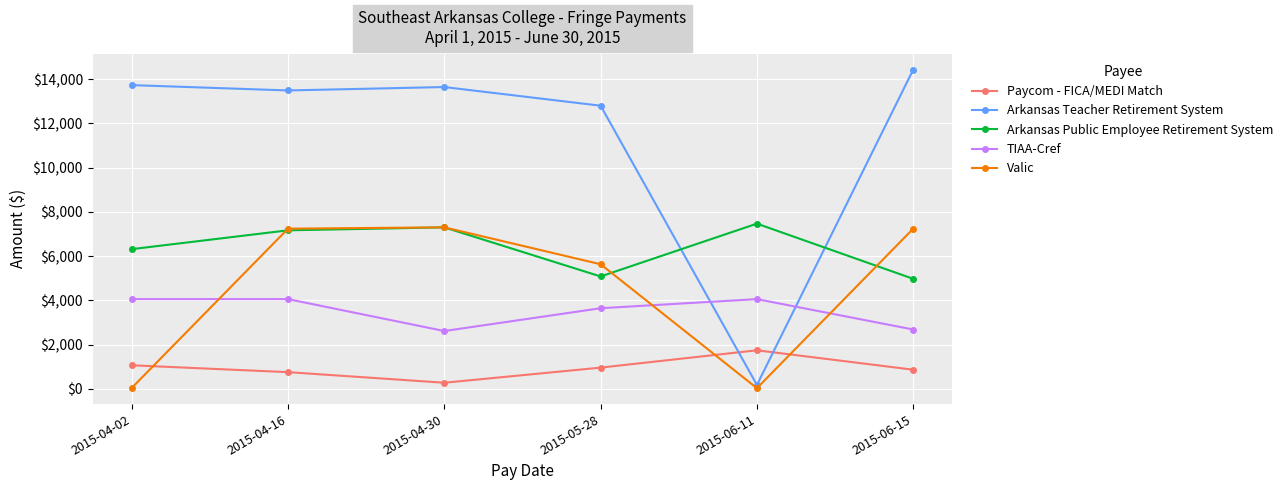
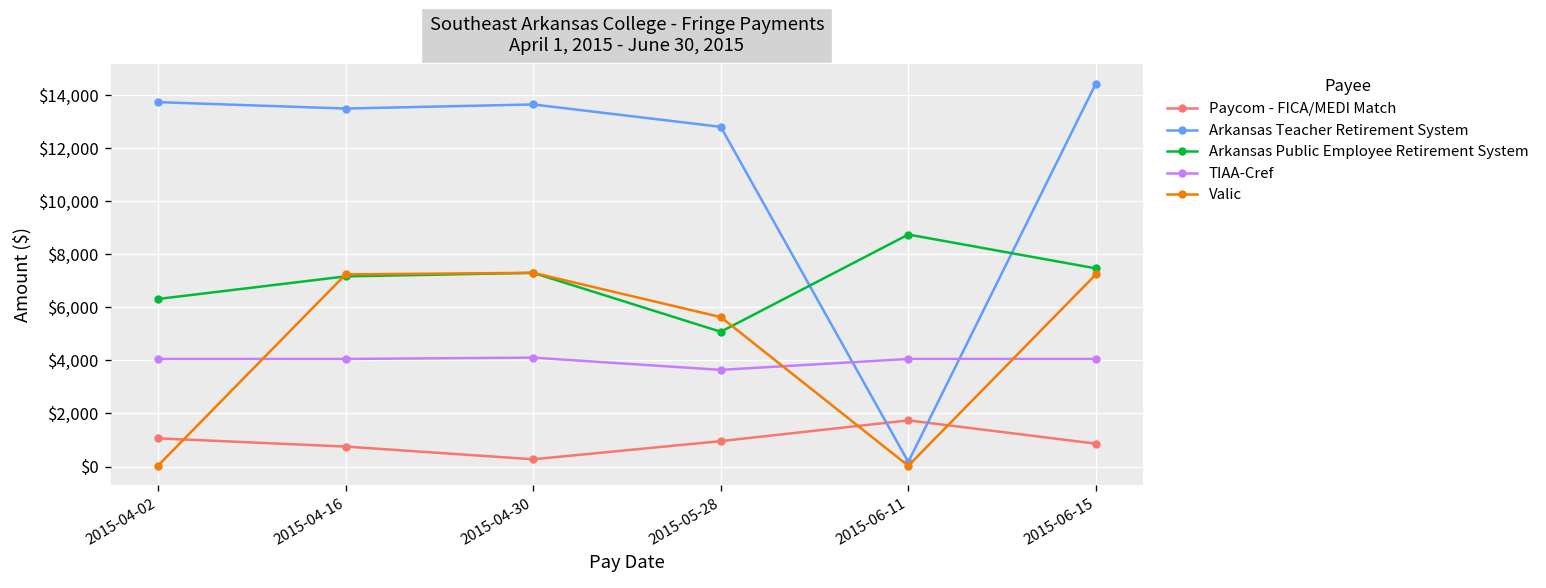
TIAA-Cref, 2015-04-30: $2,600 -> $4,100
Arkansas Public Employee Retirement System, 2015-06-11: $7,500 -> $8,700
Arkansas Public Employee Retirement System, 2015-06-15: $5,000 -> $7,500
TIAA-Cref, 2015-06-15: $2,700 -> $4,100
